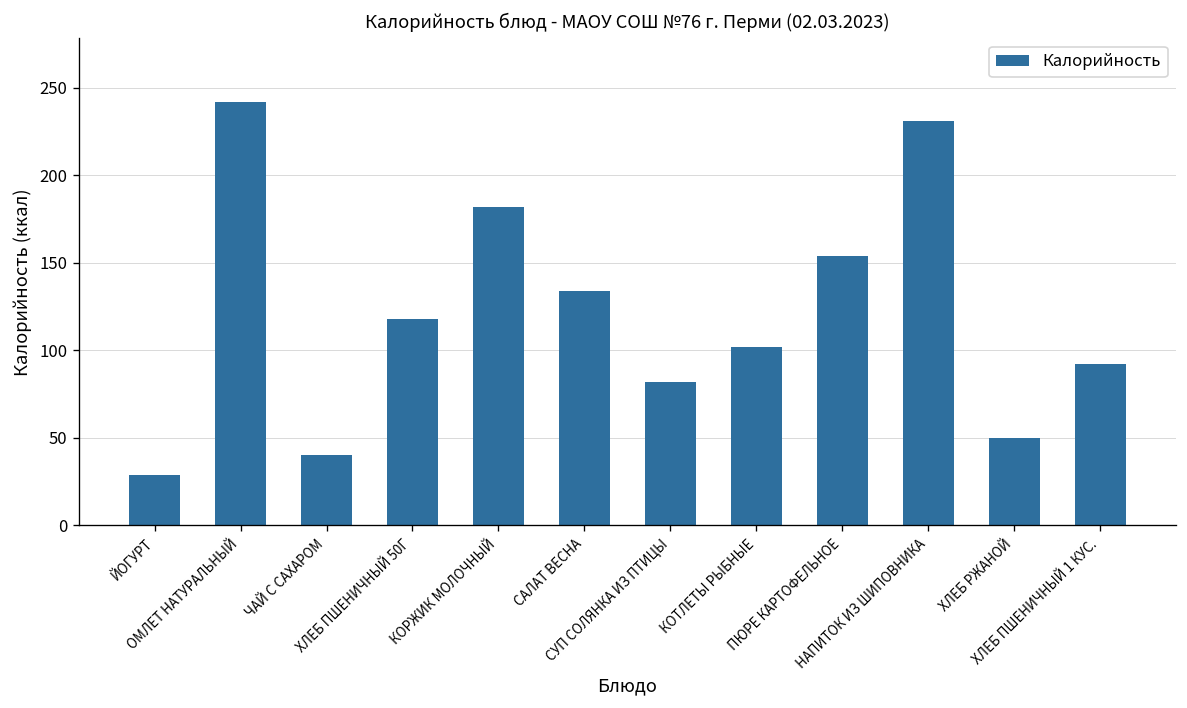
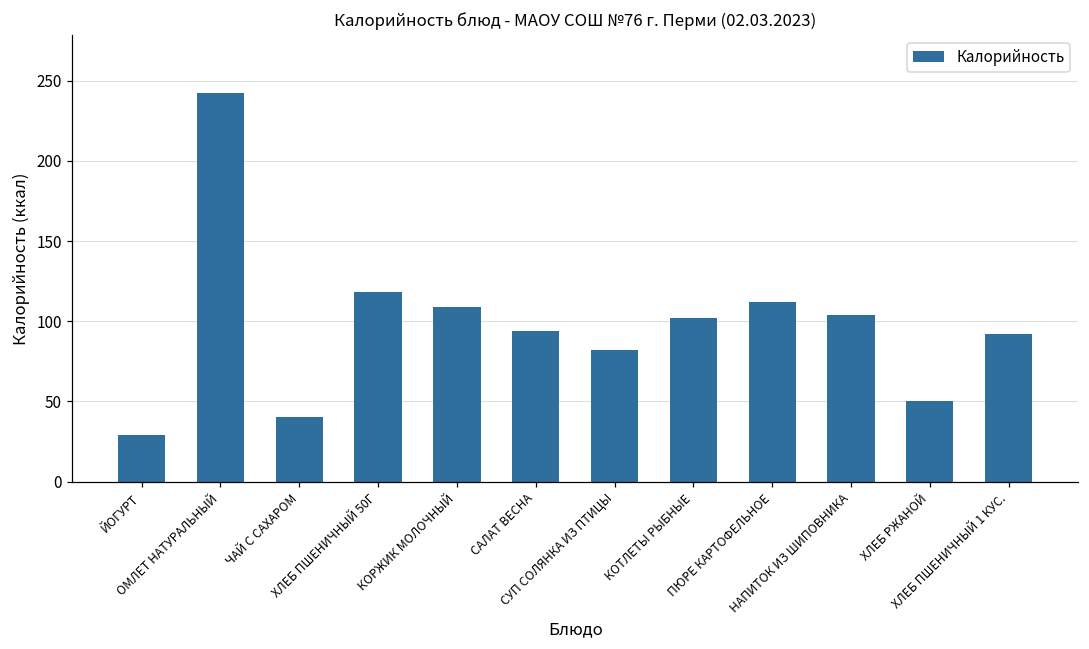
КОРЖИК МОЛОЧНЫЙ: 182 -> 109
САЛАТ ВЕСНА: 134 -> 94
ПЮРЕ КАРТОФЕЛЬНОЕ: 154 -> 112
НАПИТОК ИЗ ШИПОВНИКА: 231 -> 104
